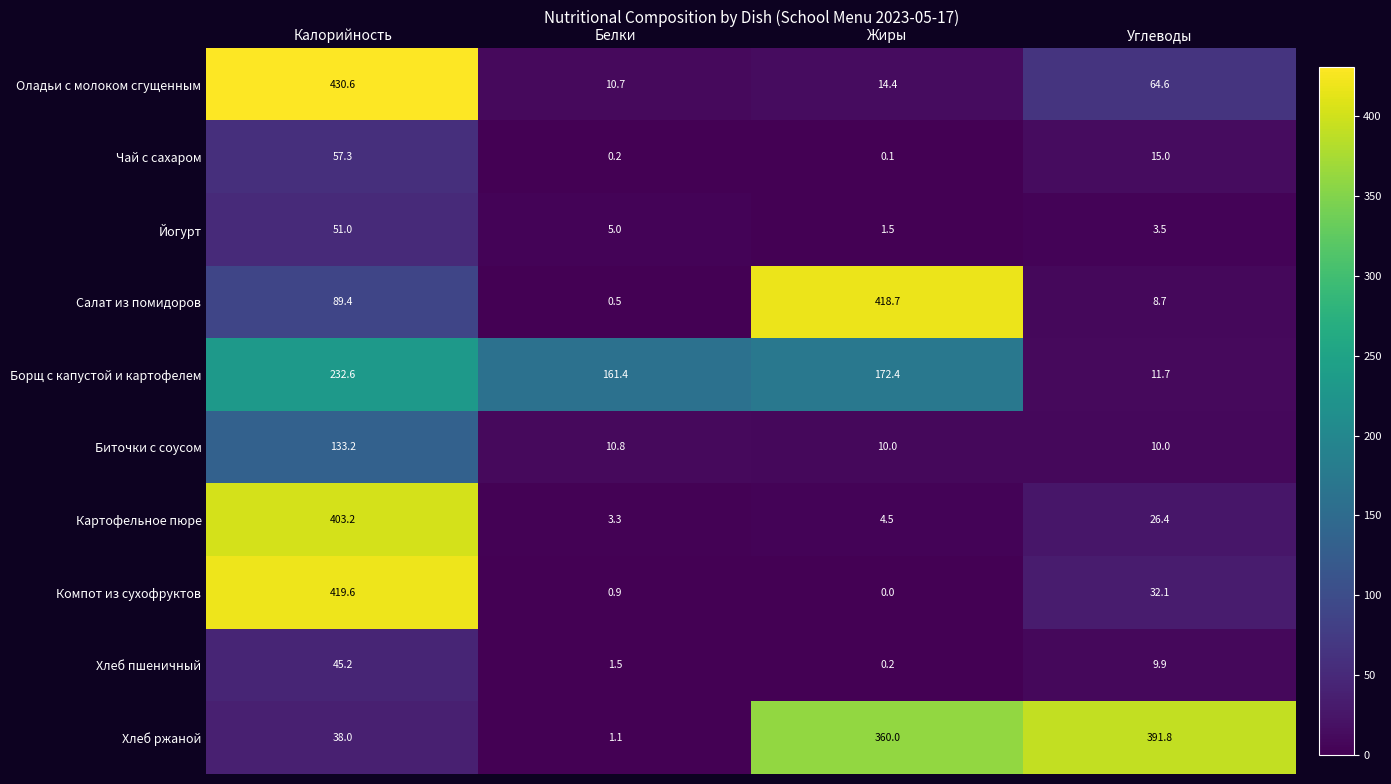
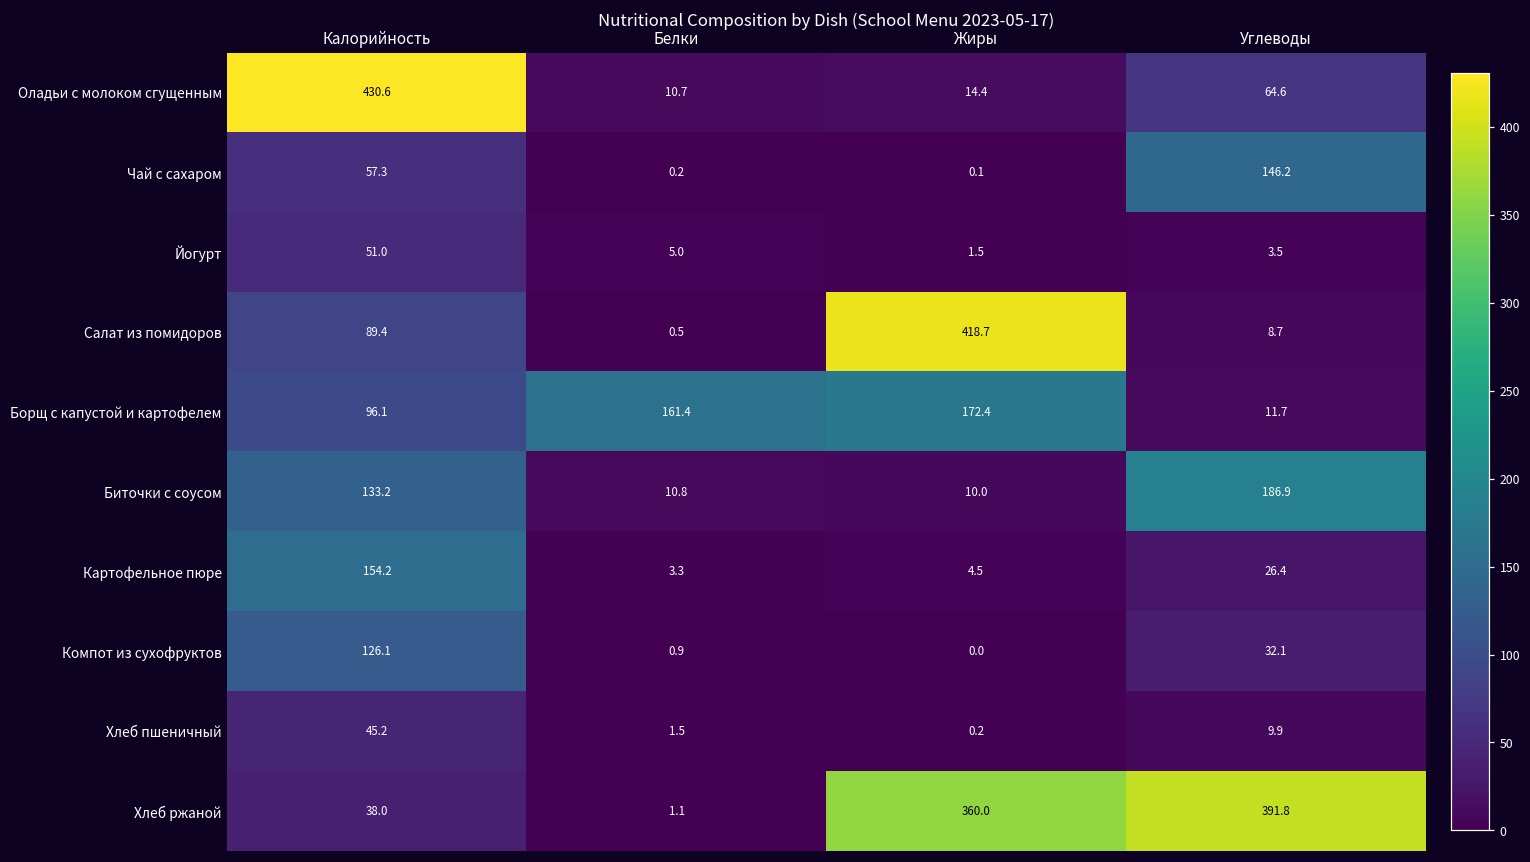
Чай с сахаром, Углеводы: 15.0 -> 146.2
Борщ с капустой и картофелем, Калорийность: 232.6 -> 96.1
Биточки с соусом, Углеводы: 10.0 -> 186.9
Картофельное пюре, Калорийность: 403.2 -> 154.2
Компот из сухофруктов, Калорийность: 419.6 -> 126.1
